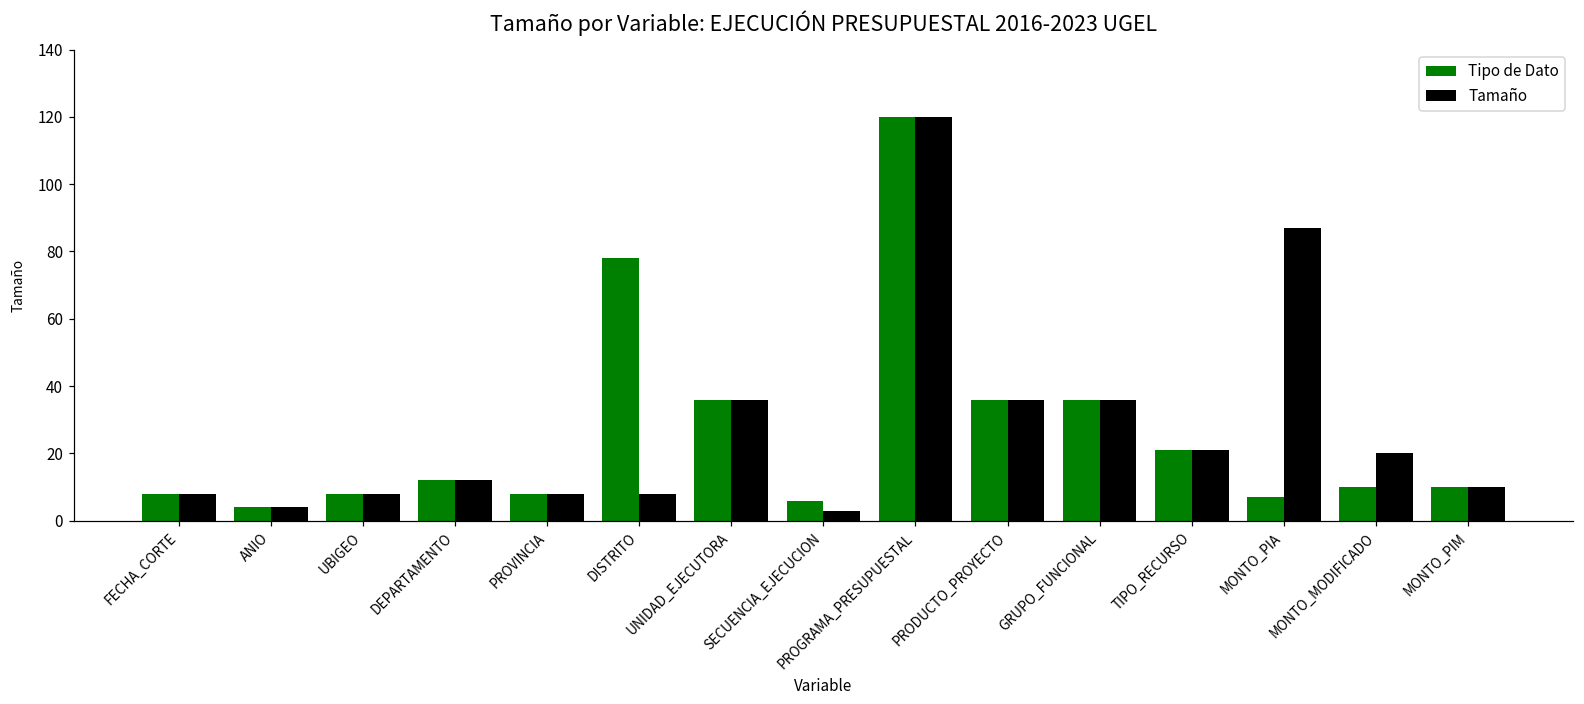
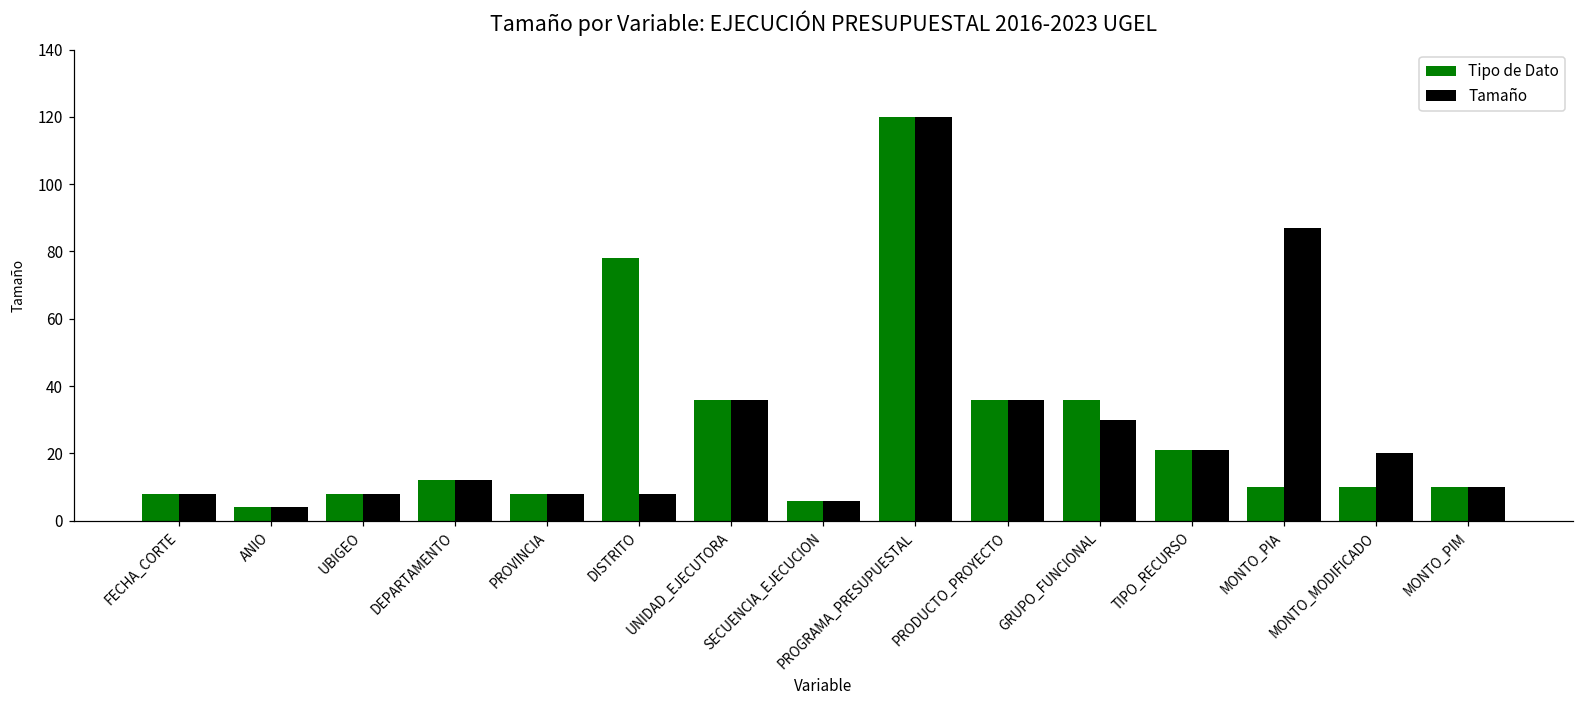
Tamaño, SECUENCIA_EJECUCION: 3 -> 6
Tamaño, GRUPO_FUNCIONAL: 36 -> 30
Tipo de Dato, MONTO_PIA: 7 -> 10
